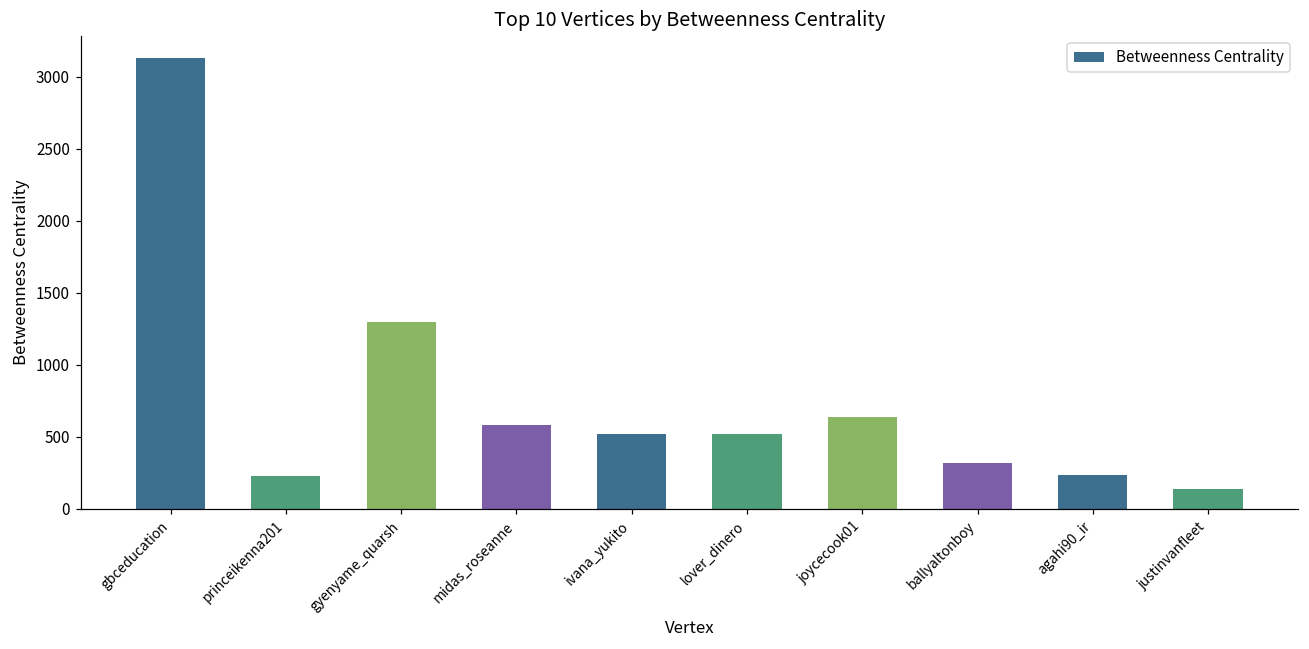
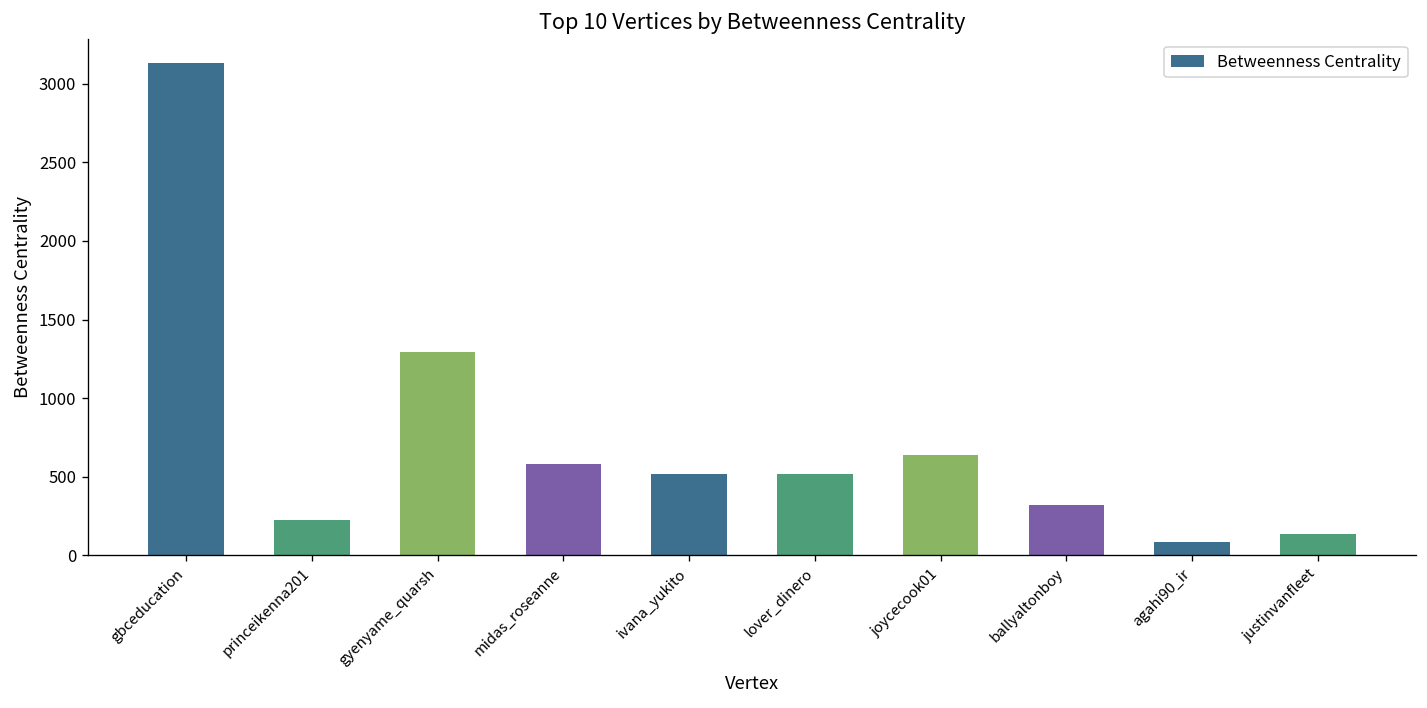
agahi90_ir: 240 -> 80
